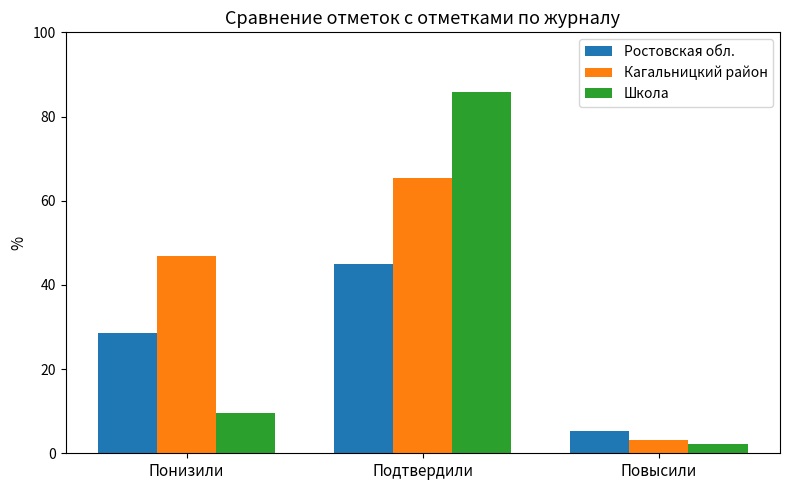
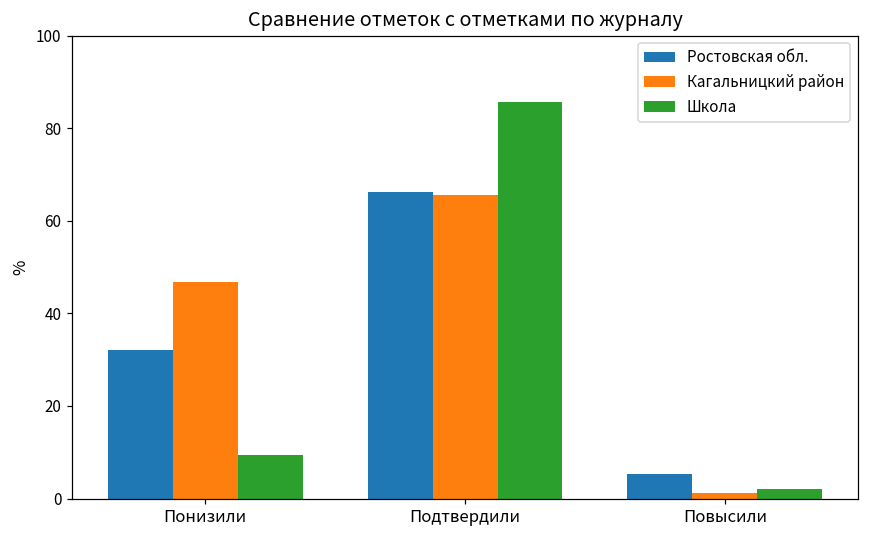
Ростовская обл., Понизили: 29 -> 32
Ростовская обл., Подтвердили: 45 -> 66
Кагальницкий район, Повысили: 3 -> 1
